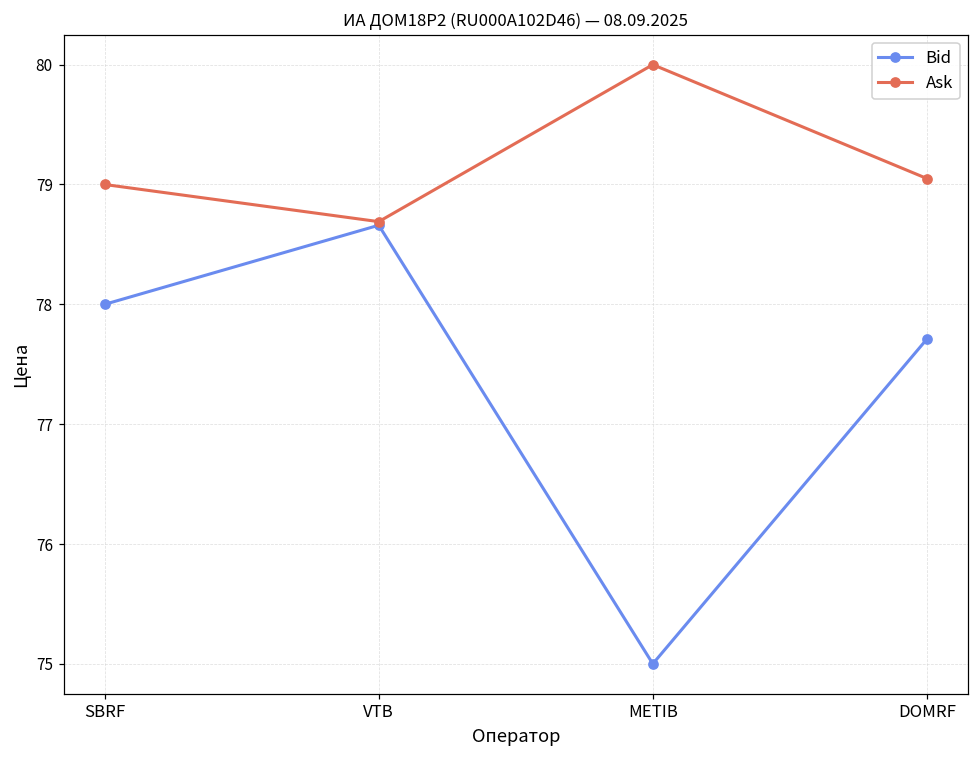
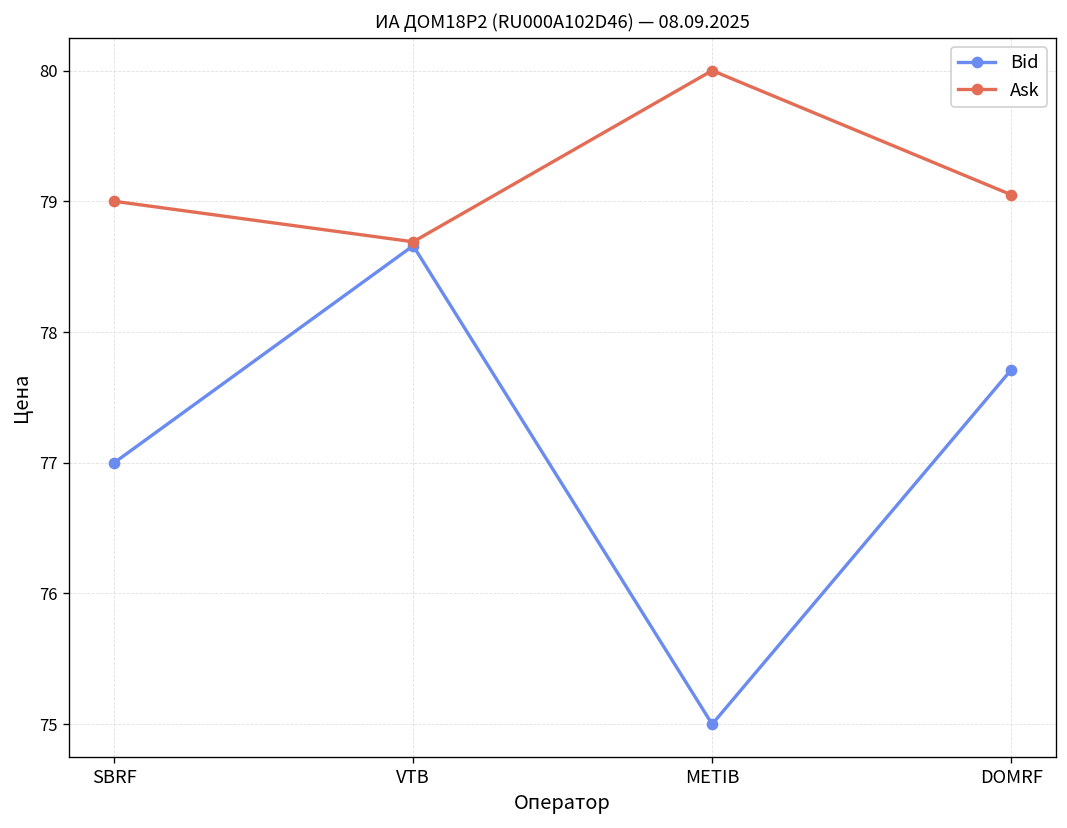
Bid, SBRF: 78 -> 77
